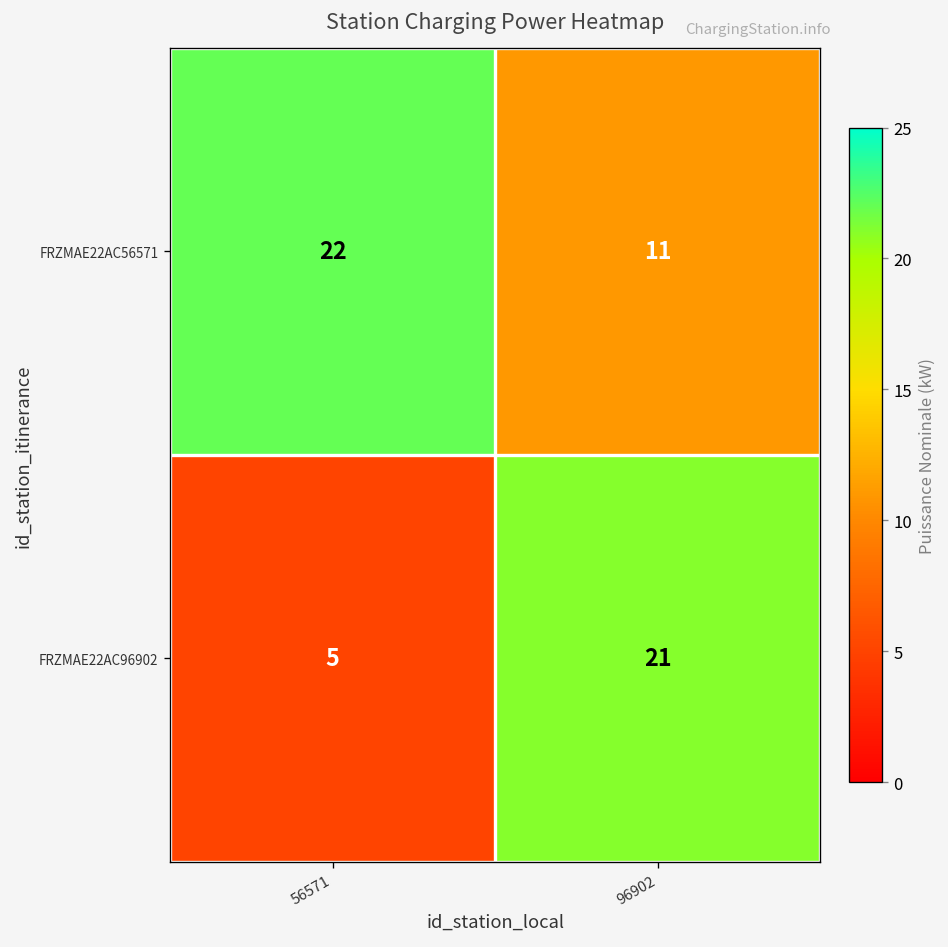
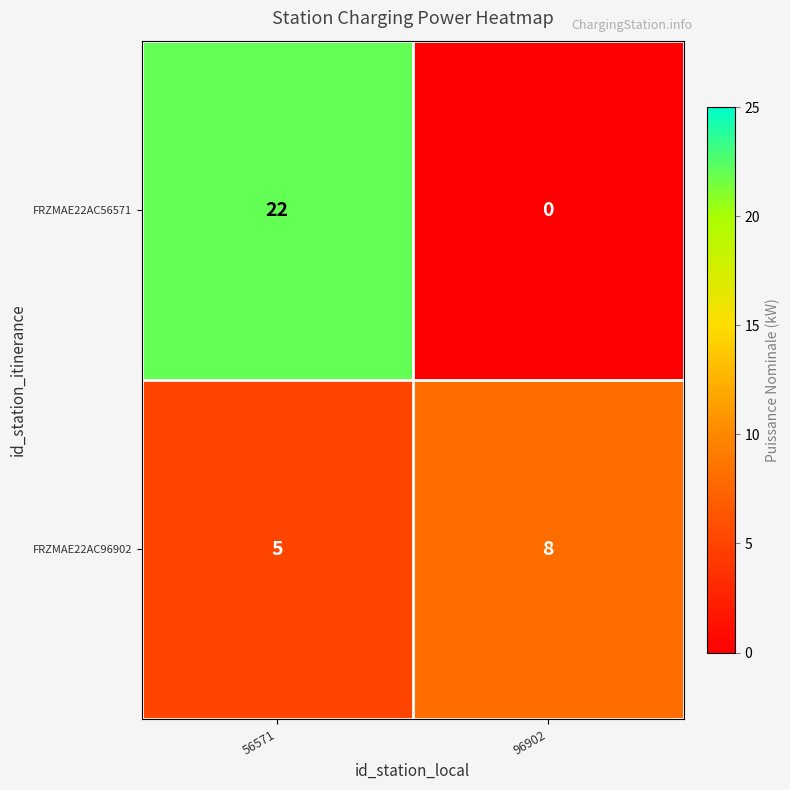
FRZMAE22AC56571, 96902: 11 -> 0
FRZMAE22AC96902, 96902: 21 -> 8
